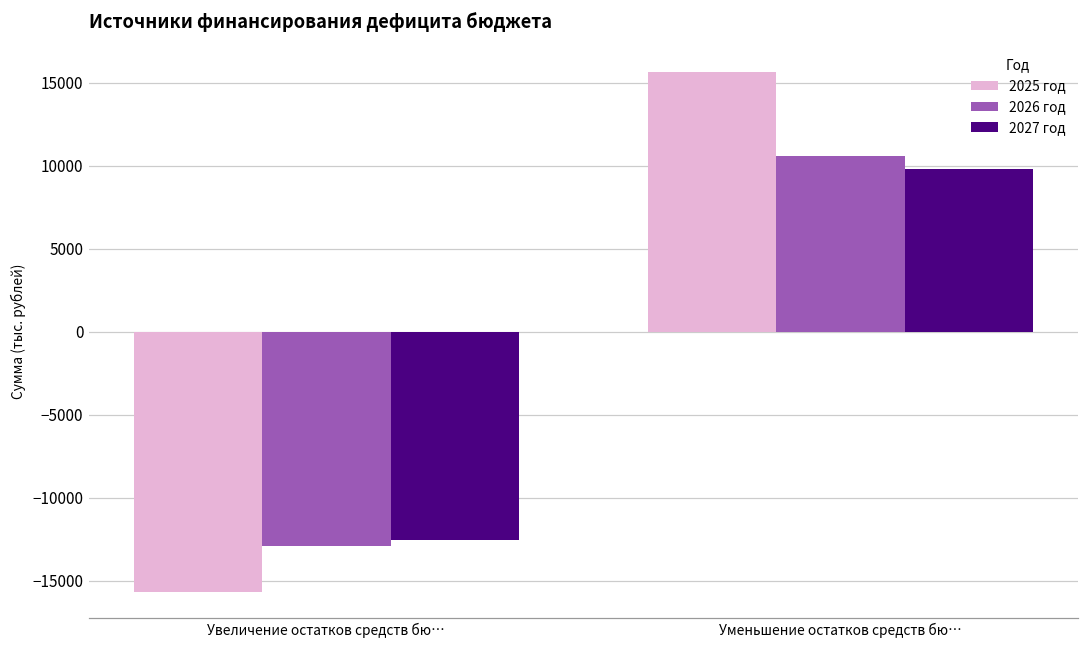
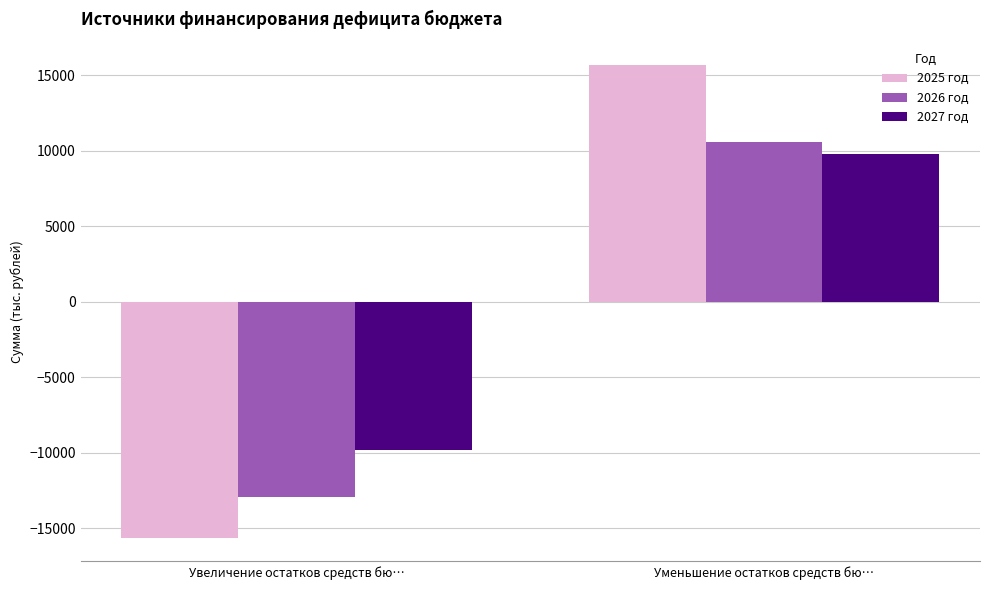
2027 год, Увеличение остатков средств бю…: -12500 -> -9800
